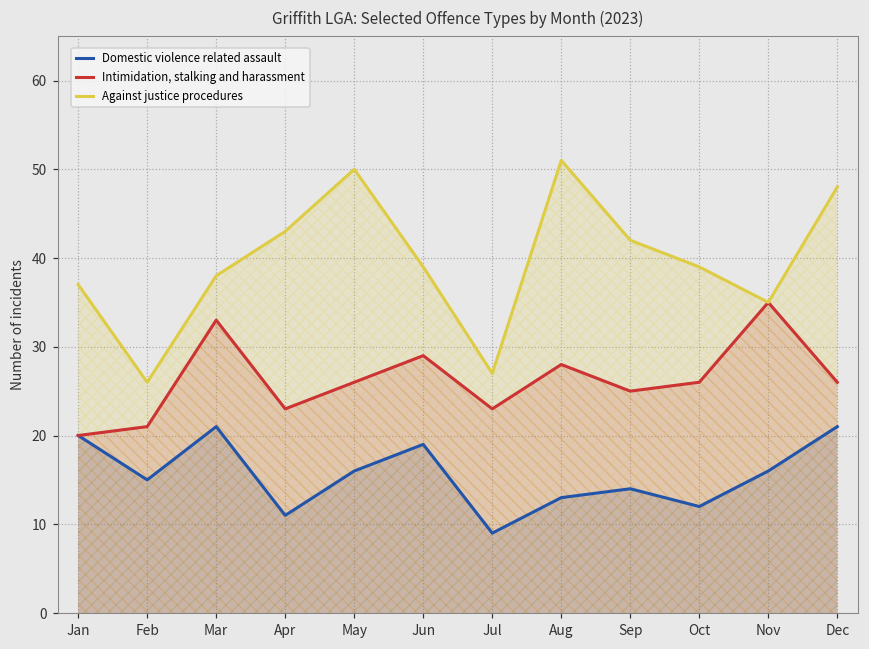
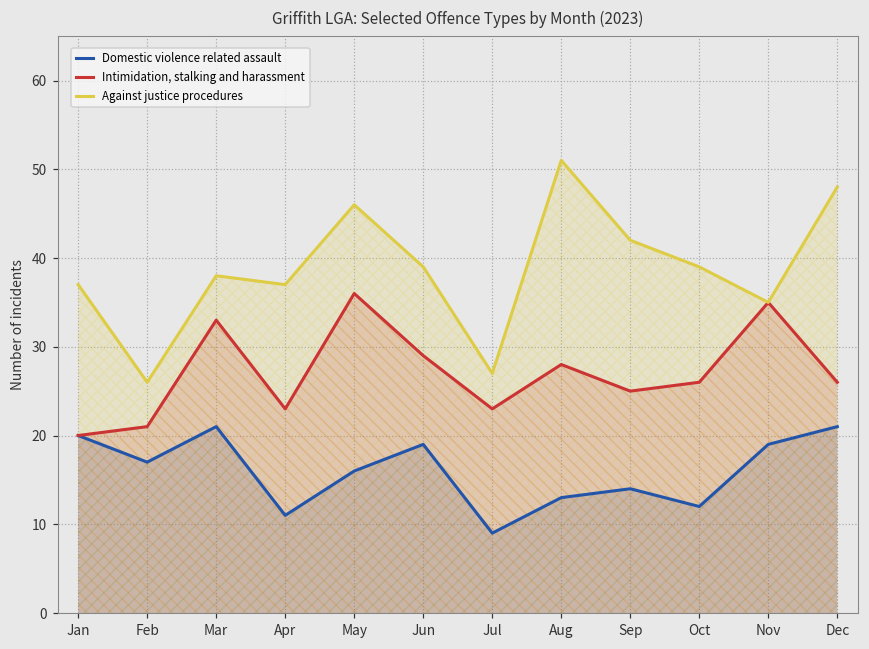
Domestic violence related assault, Feb: 15 -> 17
Against justice procedures, Apr: 43 -> 37
Intimidation, stalking and harassment, May: 26 -> 36
Against justice procedures, May: 50 -> 46
Domestic violence related assault, Nov: 16 -> 19
